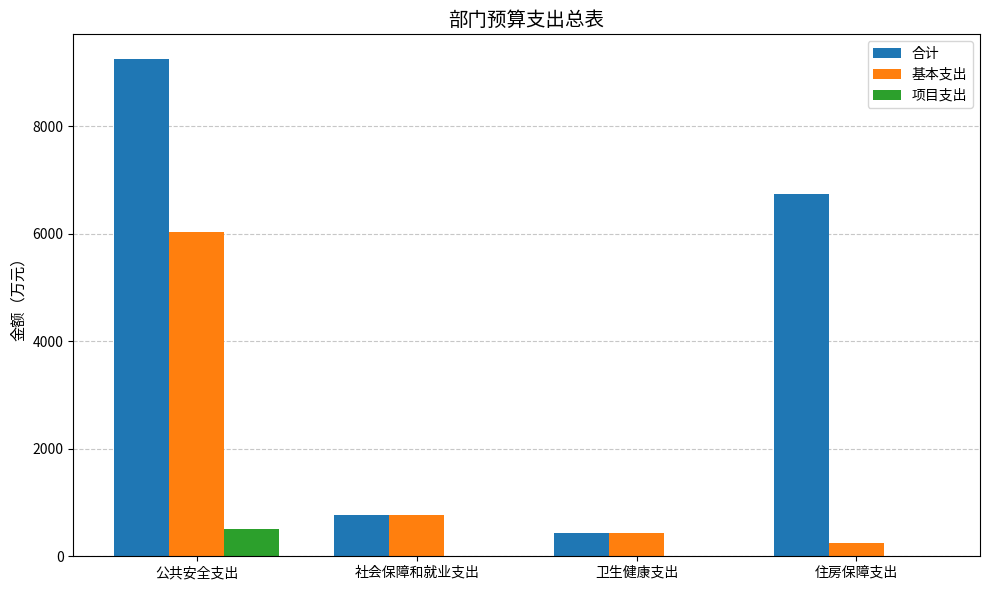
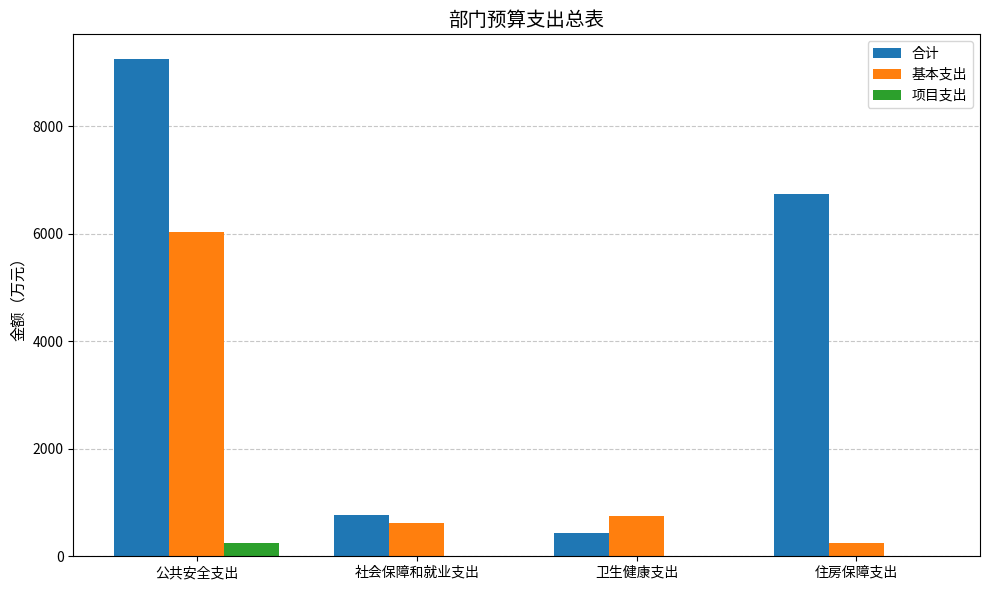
项目支出, 公共安全支出: 500 -> 300
基本支出, 社会保障和就业支出: 800 -> 600
基本支出, 卫生健康支出: 400 -> 700
